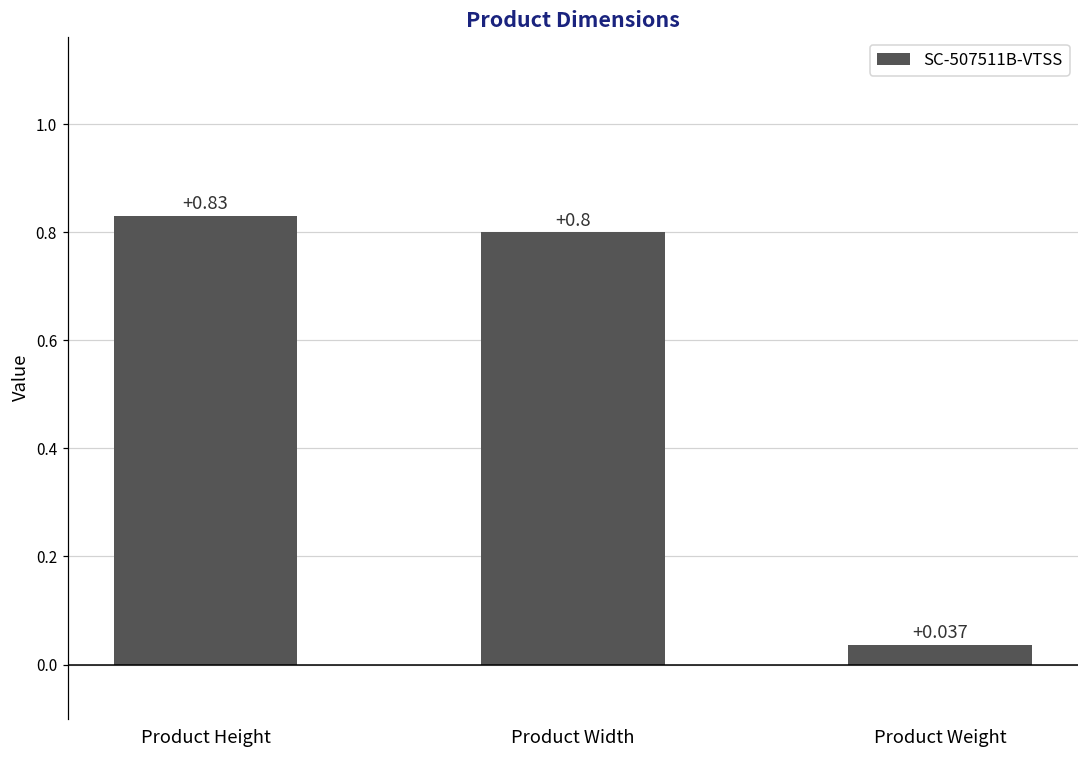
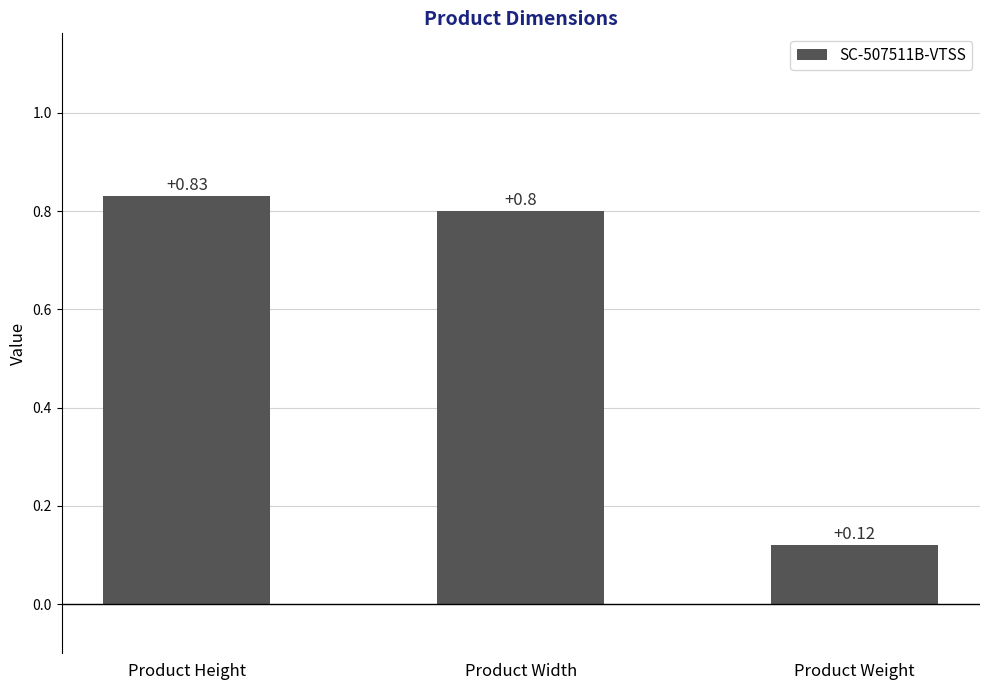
Product Weight: +0.037 -> +0.12
